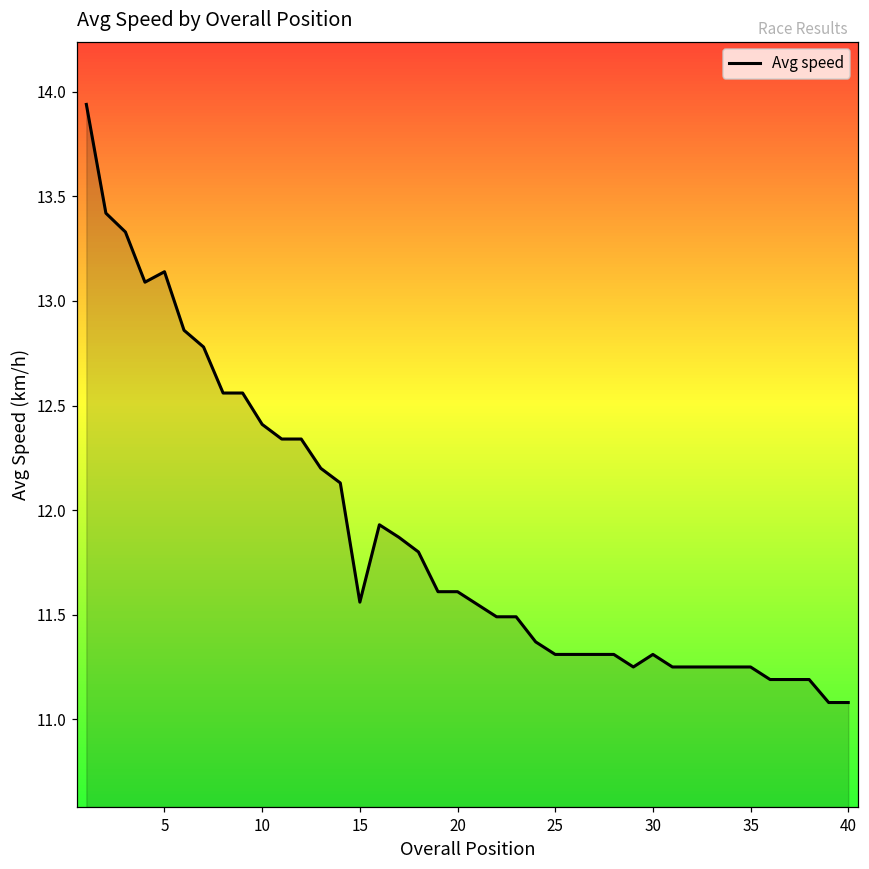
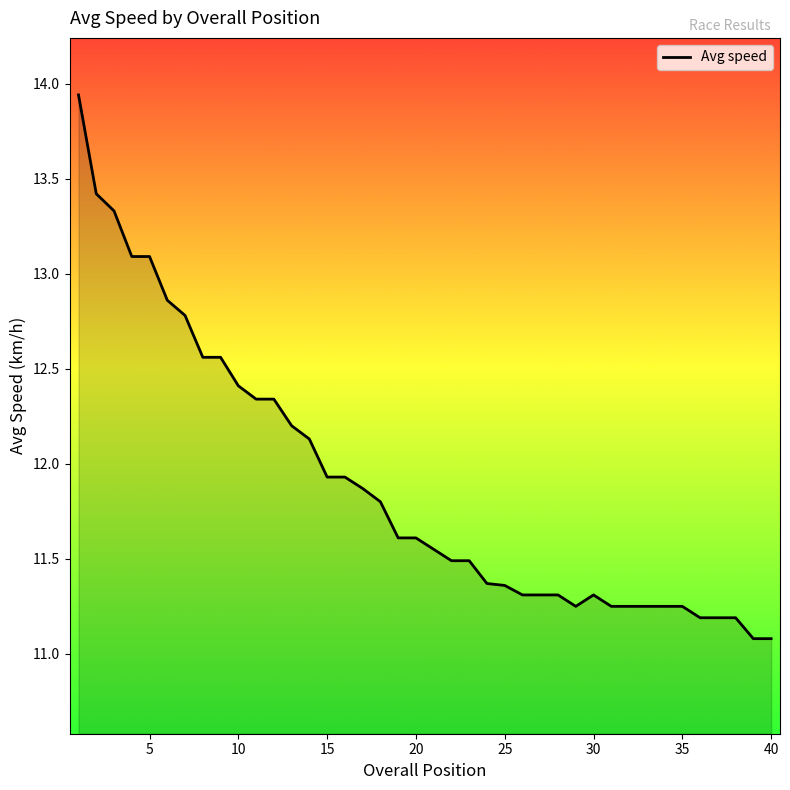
5: 13.14 -> 13.09
15: 11.56 -> 11.93
25: 11.31 -> 11.36
